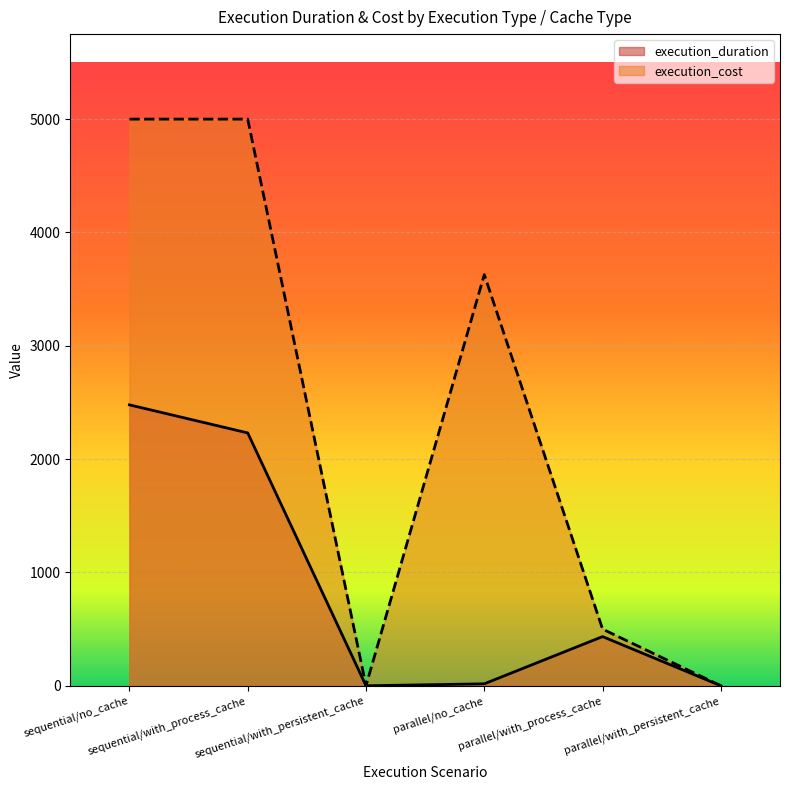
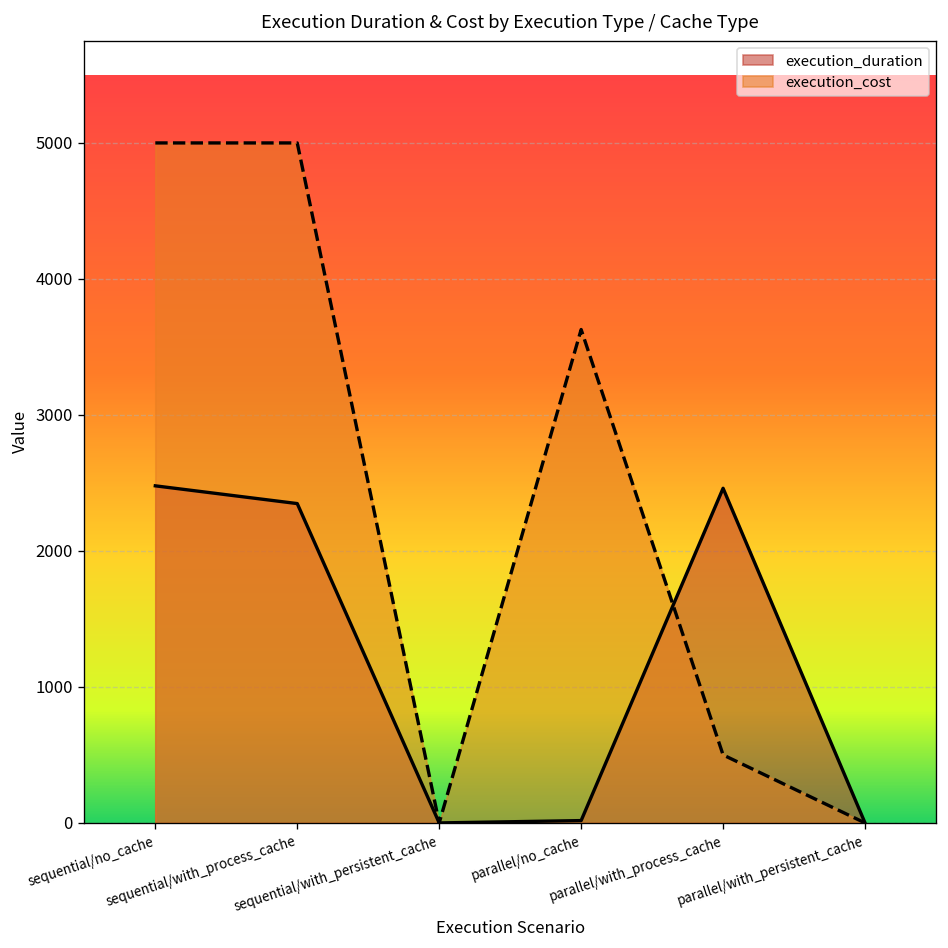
execution_duration, sequential/with_process_cache: 2230 -> 2350
execution_duration, parallel/with_process_cache: 430 -> 2460
